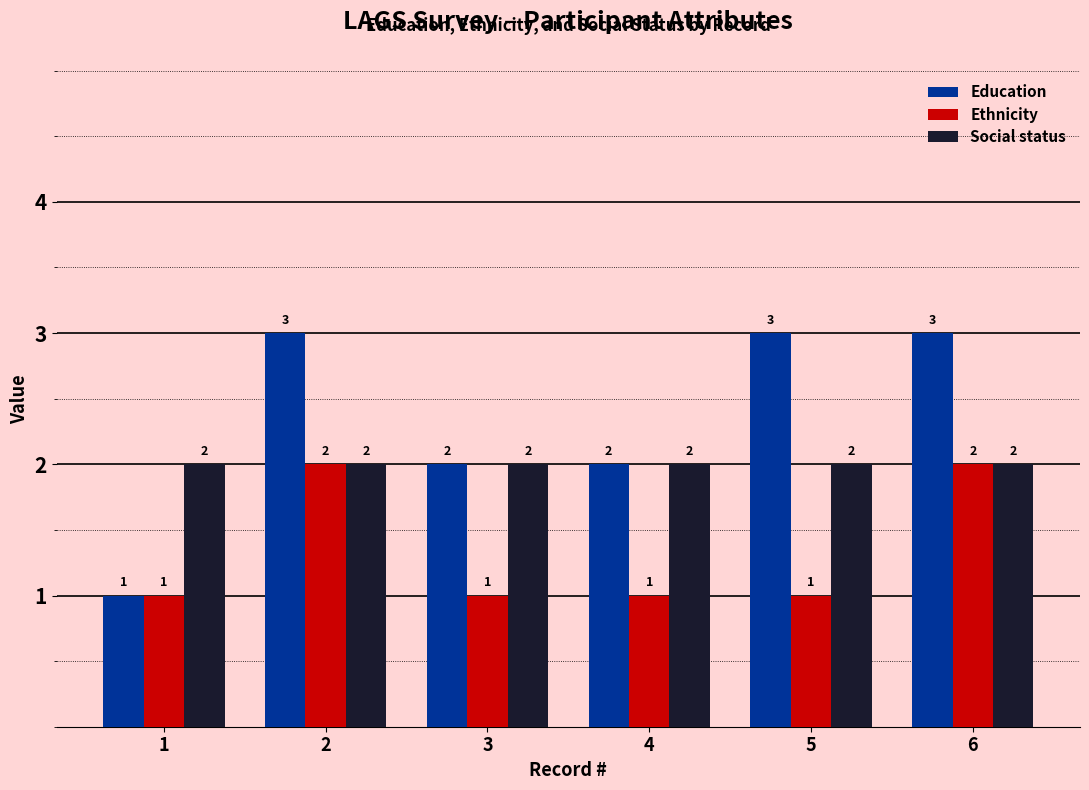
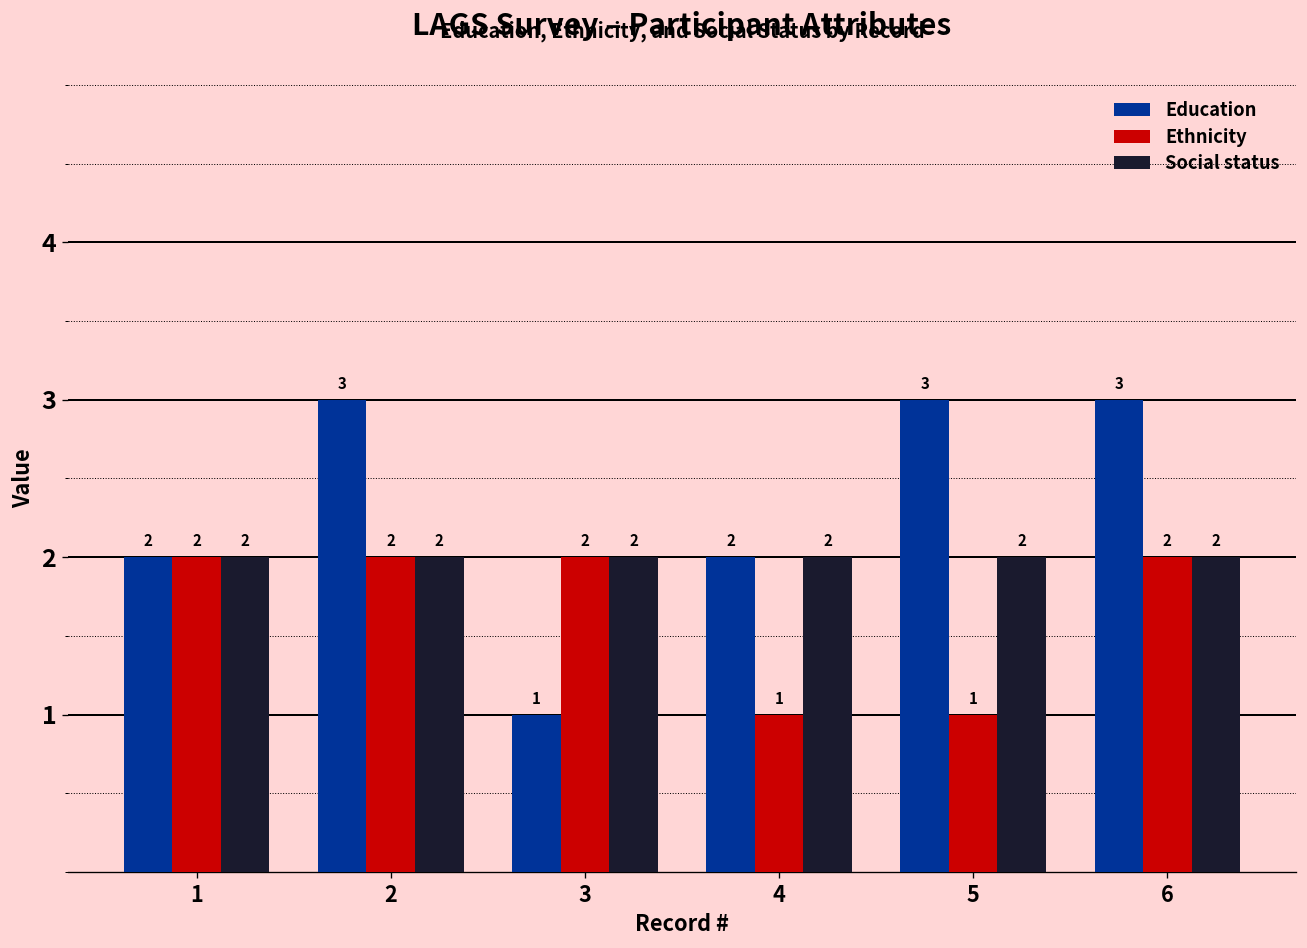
Education, 1: 1 -> 2
Ethnicity, 1: 1 -> 2
Education, 3: 2 -> 1
Ethnicity, 3: 1 -> 2
